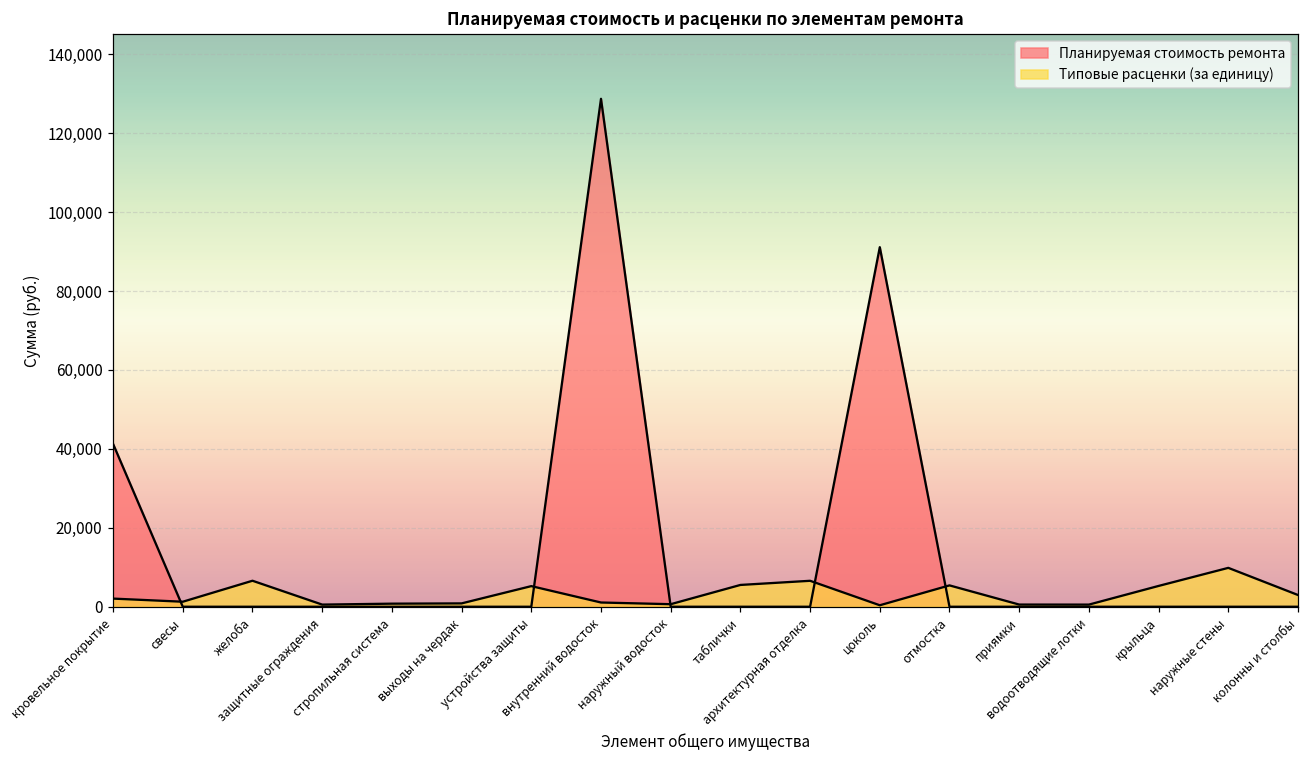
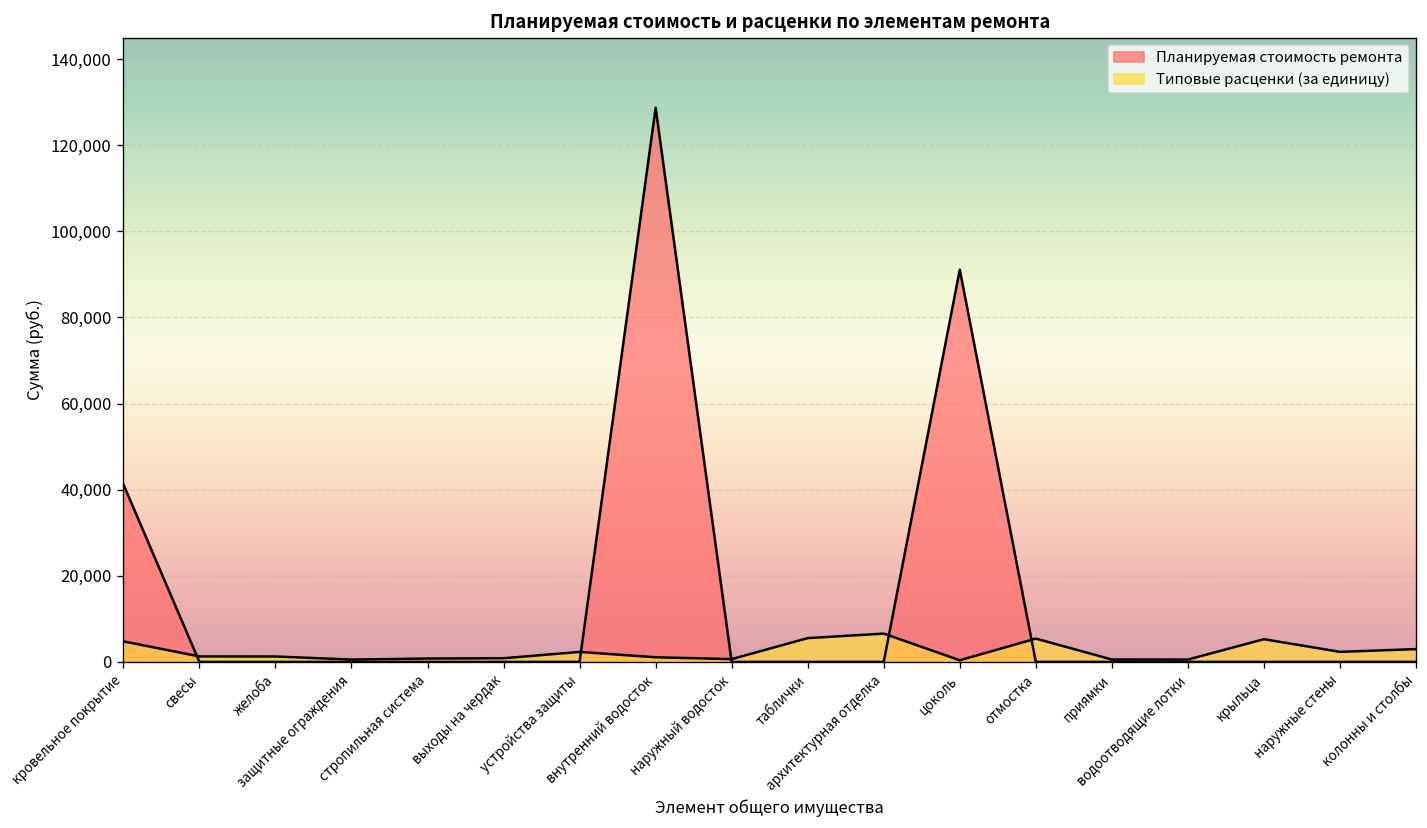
Типовые расценки (за единицу), кровельное покрытие: 2,000 -> 5,000
Типовые расценки (за единицу), желоба: 7,000 -> 1,000
Типовые расценки (за единицу), устройства защиты: 5,000 -> 2,000
Типовые расценки (за единицу), наружные стены: 10,000 -> 2,000
